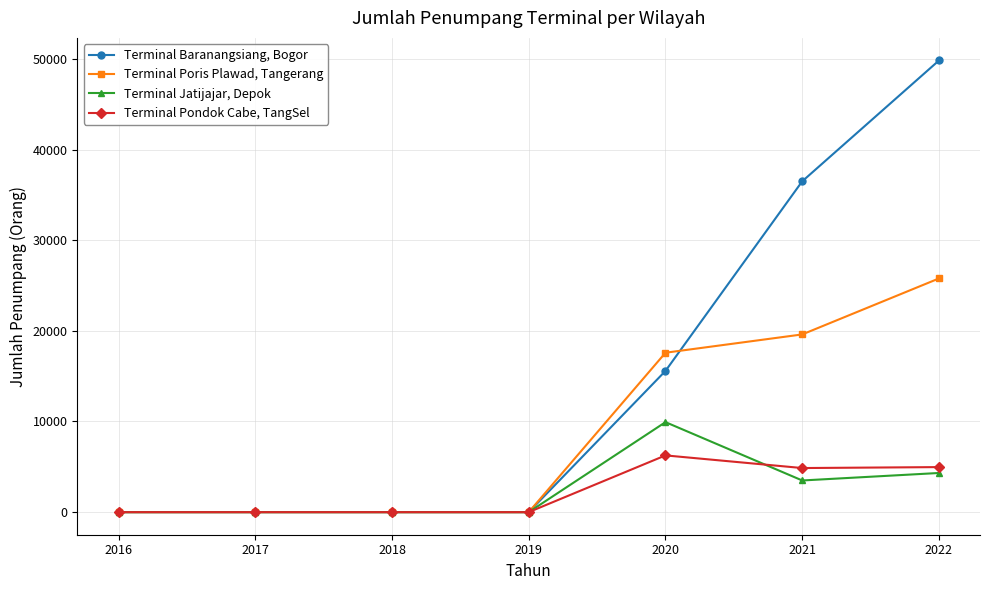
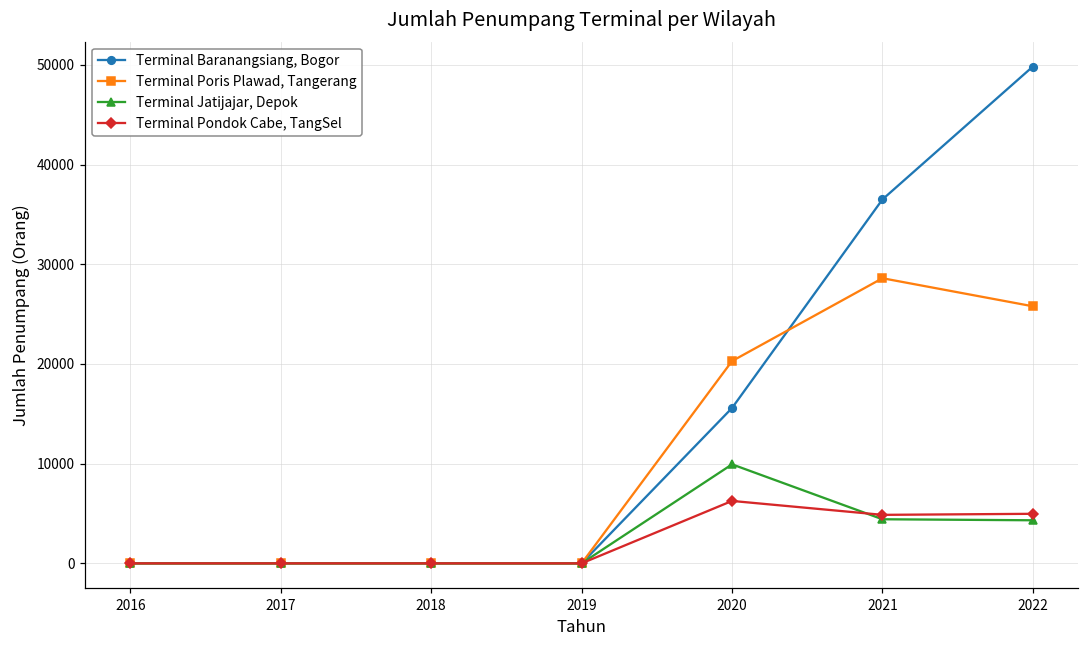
Terminal Poris Plawad, Tangerang, 2020: 18000 -> 20000
Terminal Poris Plawad, Tangerang, 2021: 20000 -> 29000
Terminal Jatijajar, Depok, 2021: 3000 -> 4000
